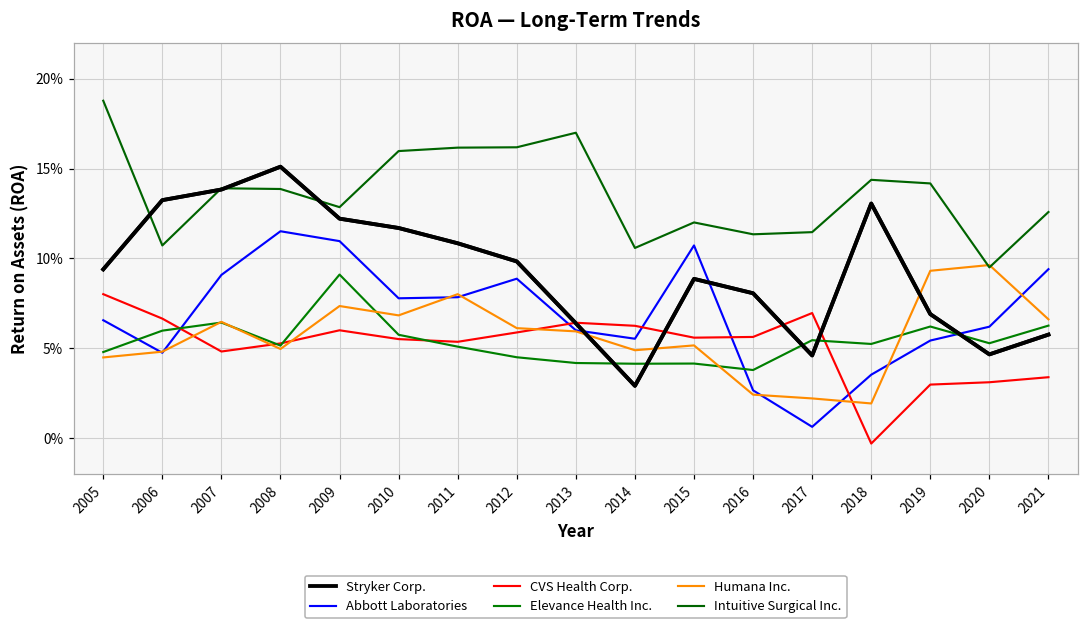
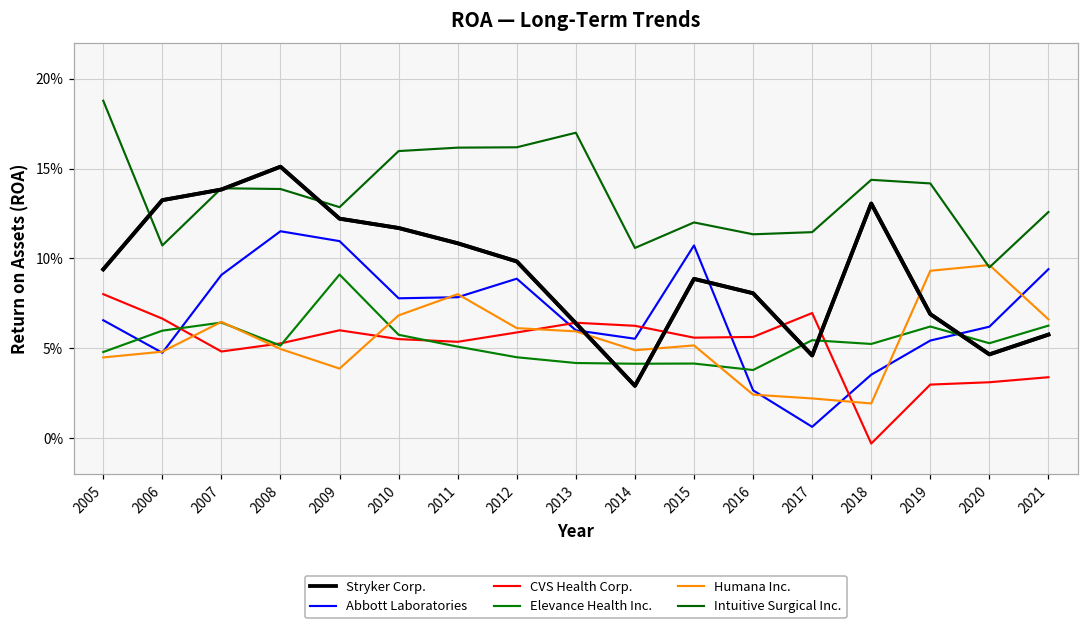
Humana Inc., 2009: 7.4% -> 3.9%
